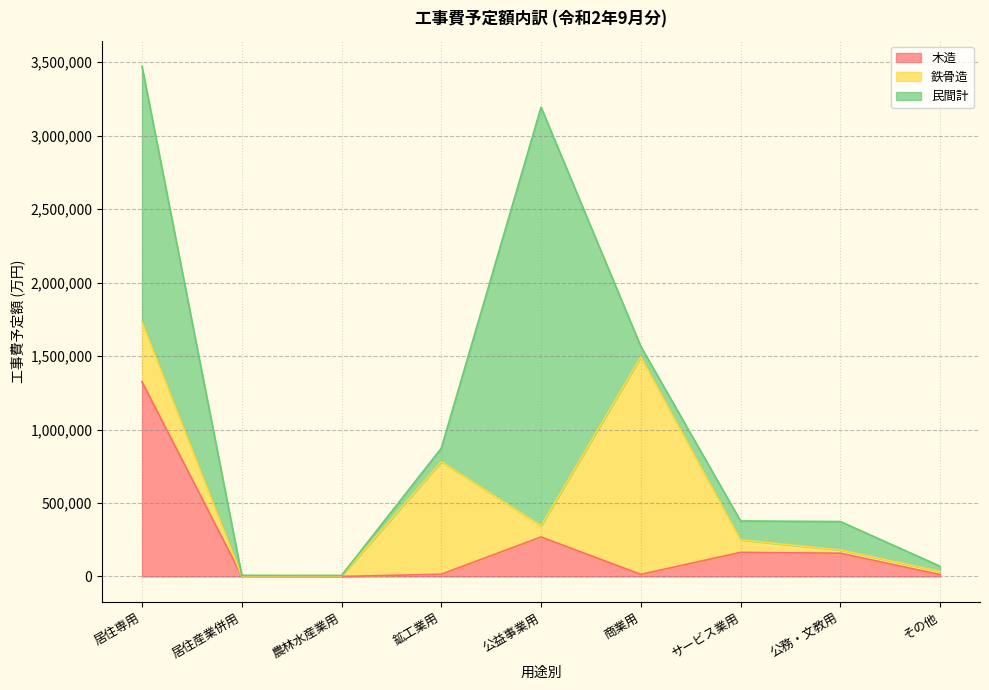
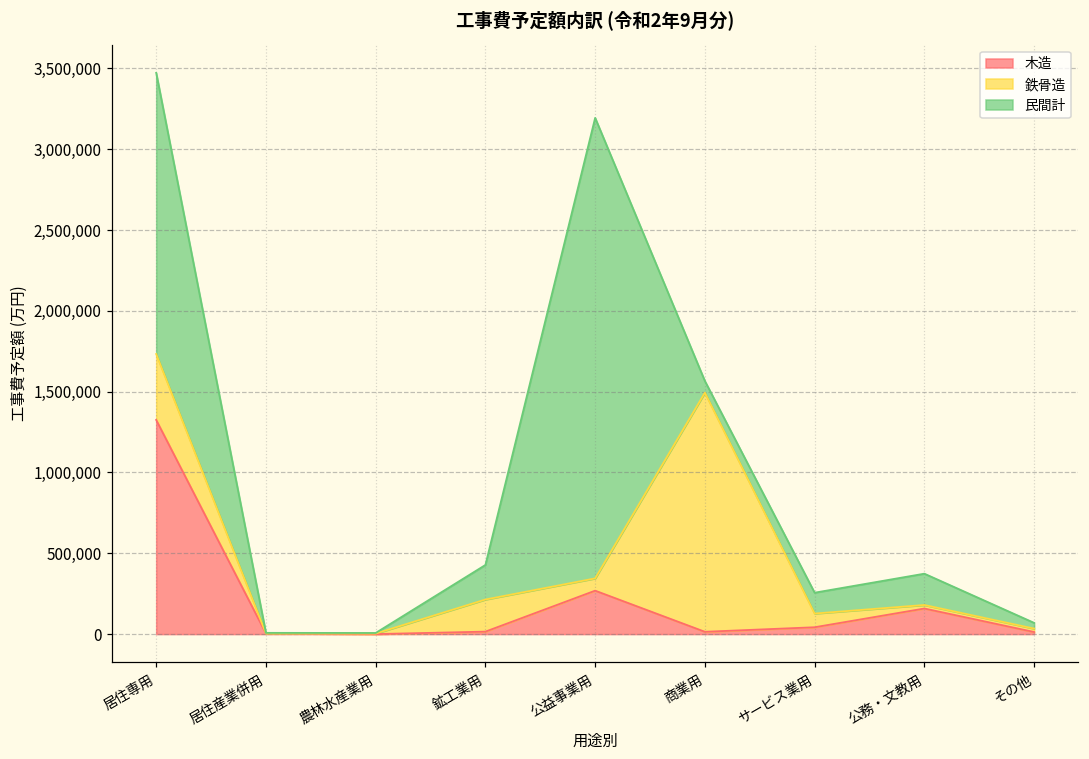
鉄骨造, 鉱工業用: 770,000 -> 200,000
民間計, 鉱工業用: 90,000 -> 210,000
木造, サービス業用: 160,000 -> 40,000
